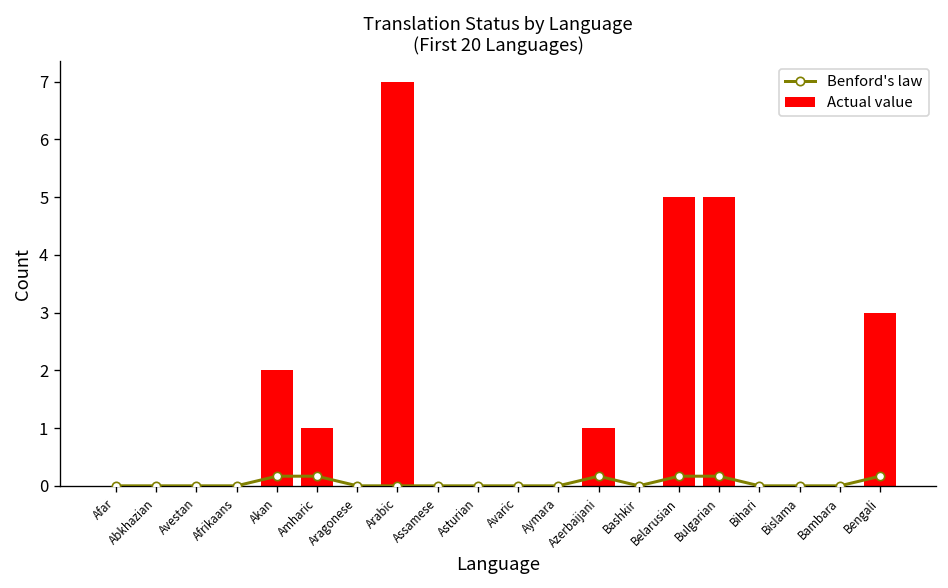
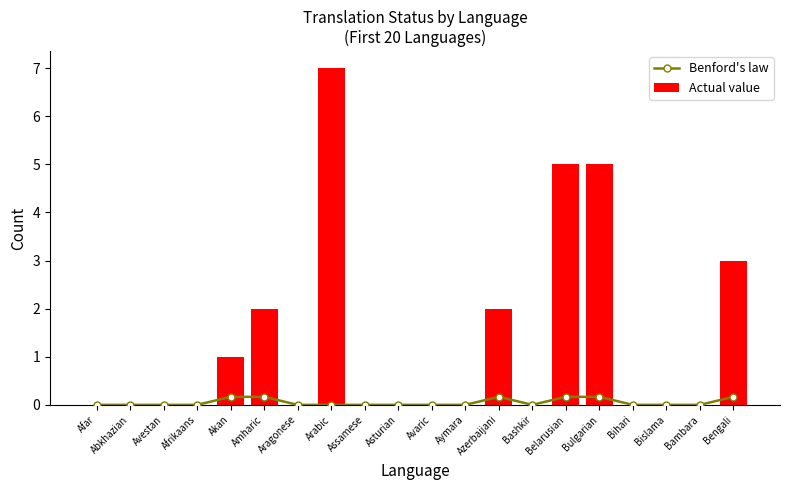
Actual value, Akan: 2 -> 1
Actual value, Amharic: 1 -> 2
Actual value, Azerbaijani: 1 -> 2
